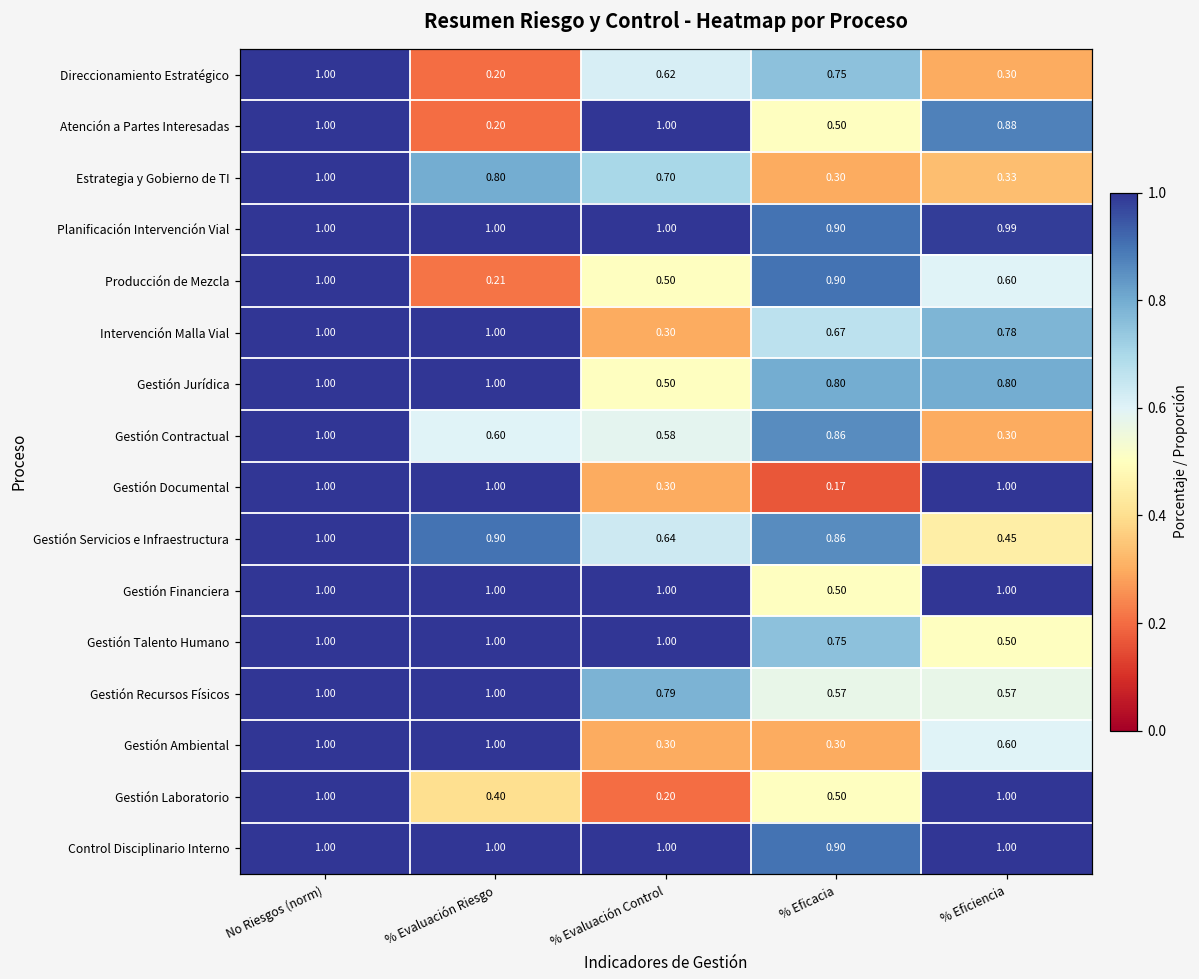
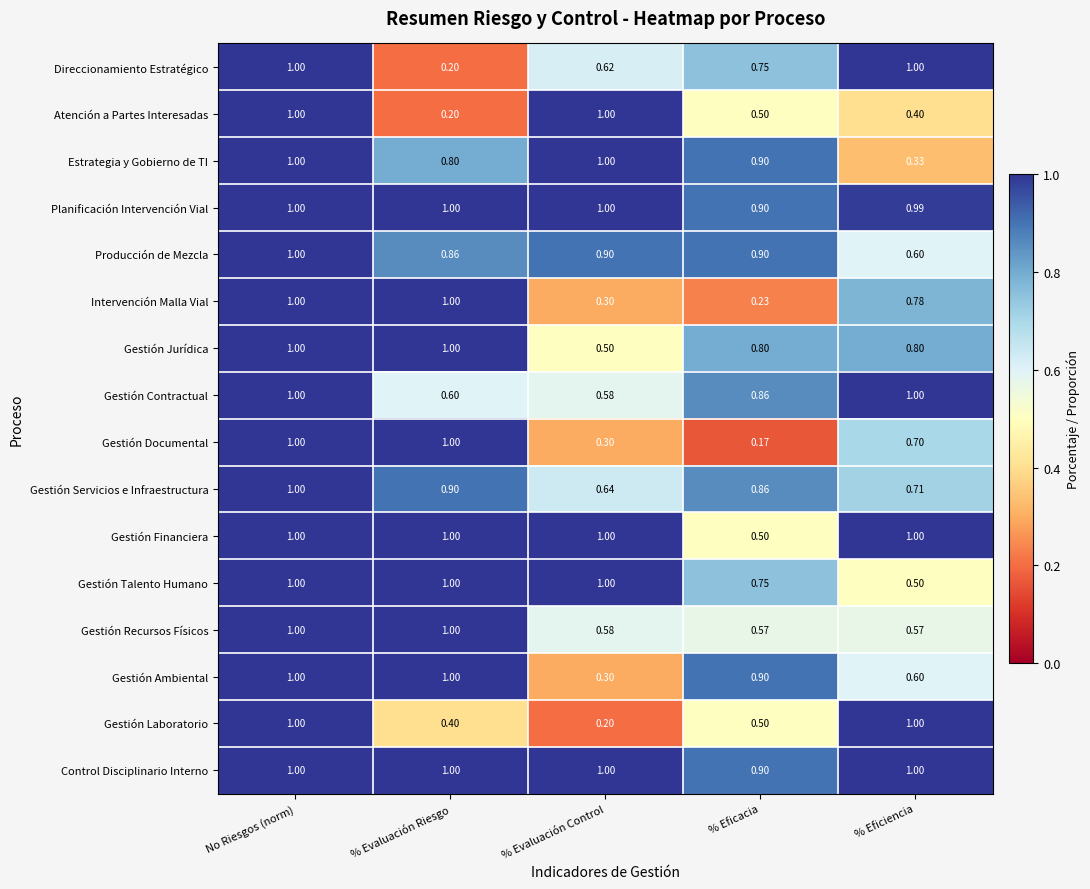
Direccionamiento Estratégico, % Eficiencia: 0.30 -> 1.00
Atención a Partes Interesadas, % Eficiencia: 0.88 -> 0.40
Estrategia y Gobierno de TI, % Evaluación Control: 0.70 -> 1.00
Estrategia y Gobierno de TI, % Eficacia: 0.30 -> 0.90
Producción de Mezcla, % Evaluación Riesgo: 0.21 -> 0.86
Producción de Mezcla, % Evaluación Control: 0.50 -> 0.90
Intervención Malla Vial, % Eficacia: 0.67 -> 0.23
Gestión Contractual, % Eficiencia: 0.30 -> 1.00
Gestión Documental, % Eficiencia: 1.00 -> 0.70
Gestión Servicios e Infraestructura, % Eficiencia: 0.45 -> 0.71
Gestión Recursos Físicos, % Evaluación Control: 0.79 -> 0.58
Gestión Ambiental, % Eficacia: 0.30 -> 0.90
